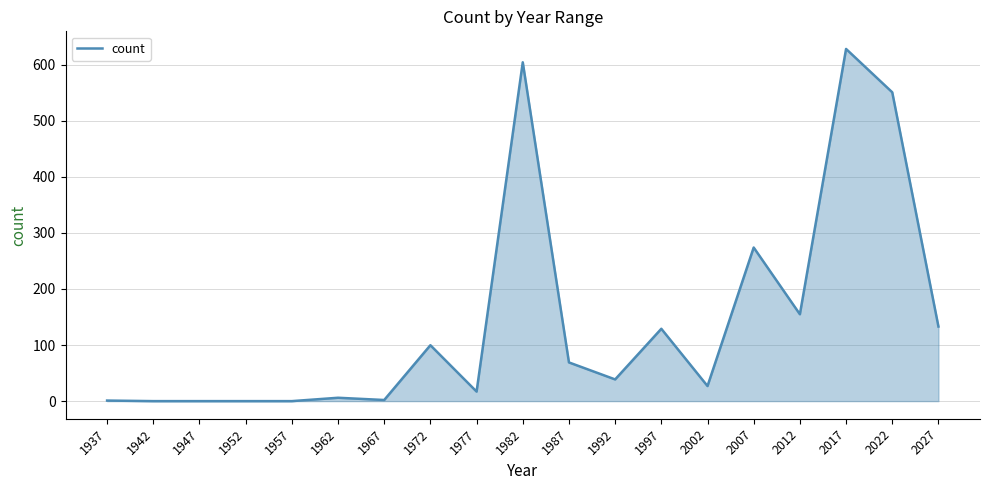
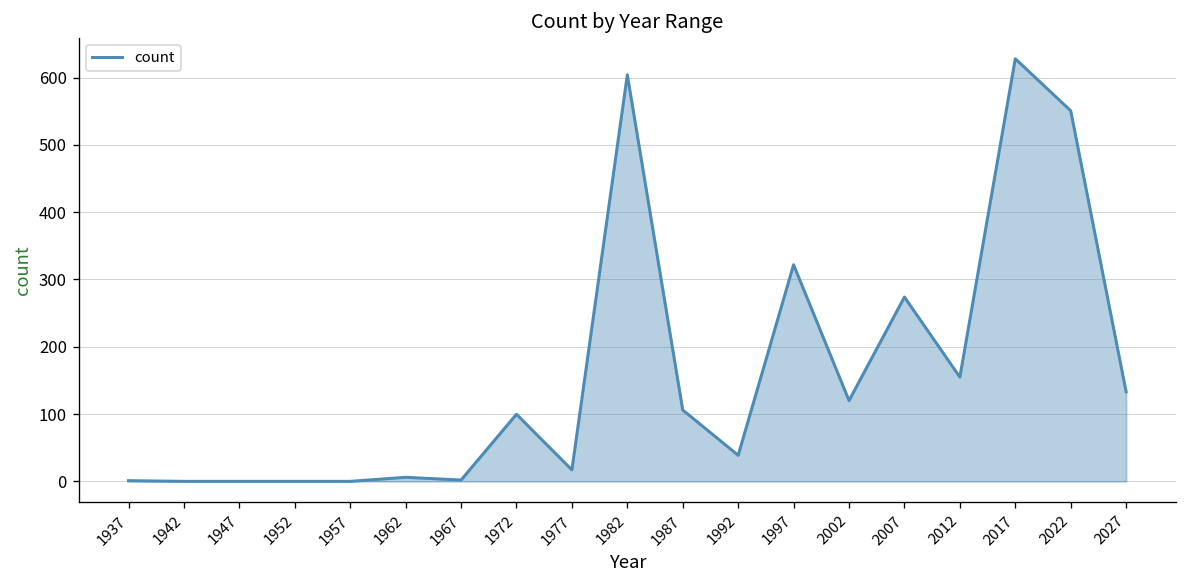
1987: 70 -> 110
1997: 130 -> 320
2002: 30 -> 120
